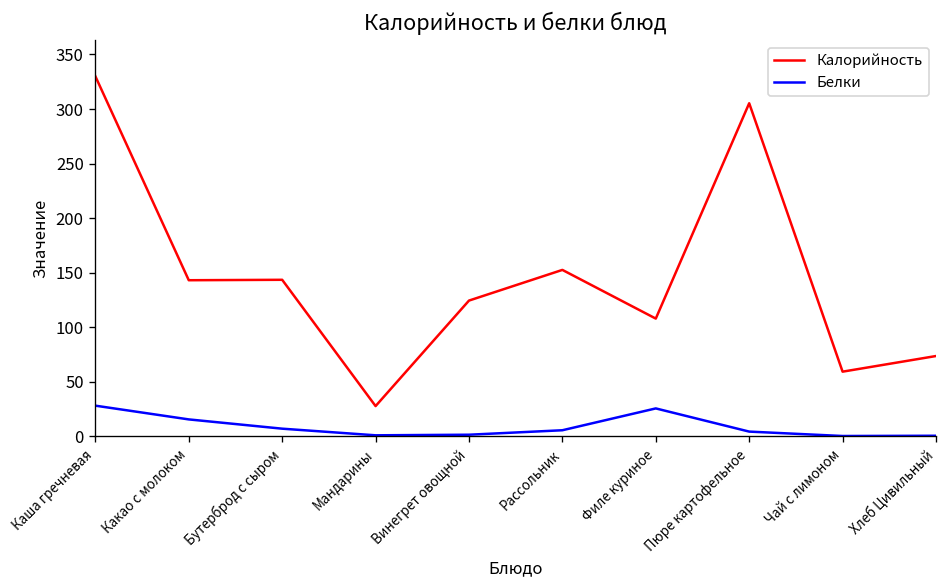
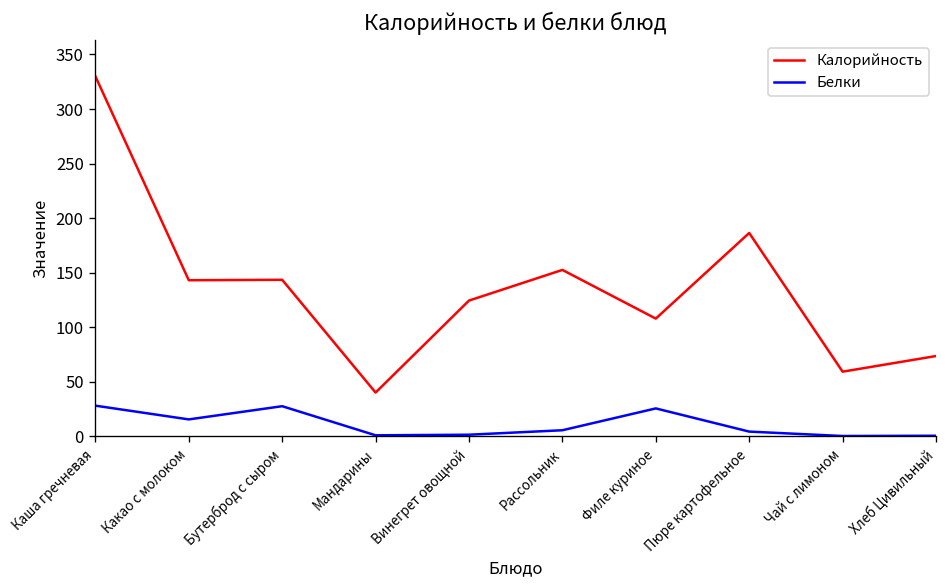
Белки, Бутерброд с сыром: 10 -> 30
Калорийность, Мандарины: 30 -> 40
Калорийность, Пюре картофельное: 310 -> 190
